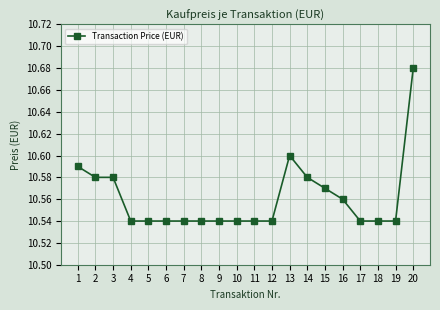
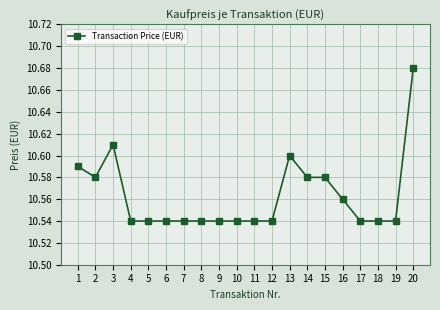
3: 10.58 -> 10.61
15: 10.57 -> 10.58
